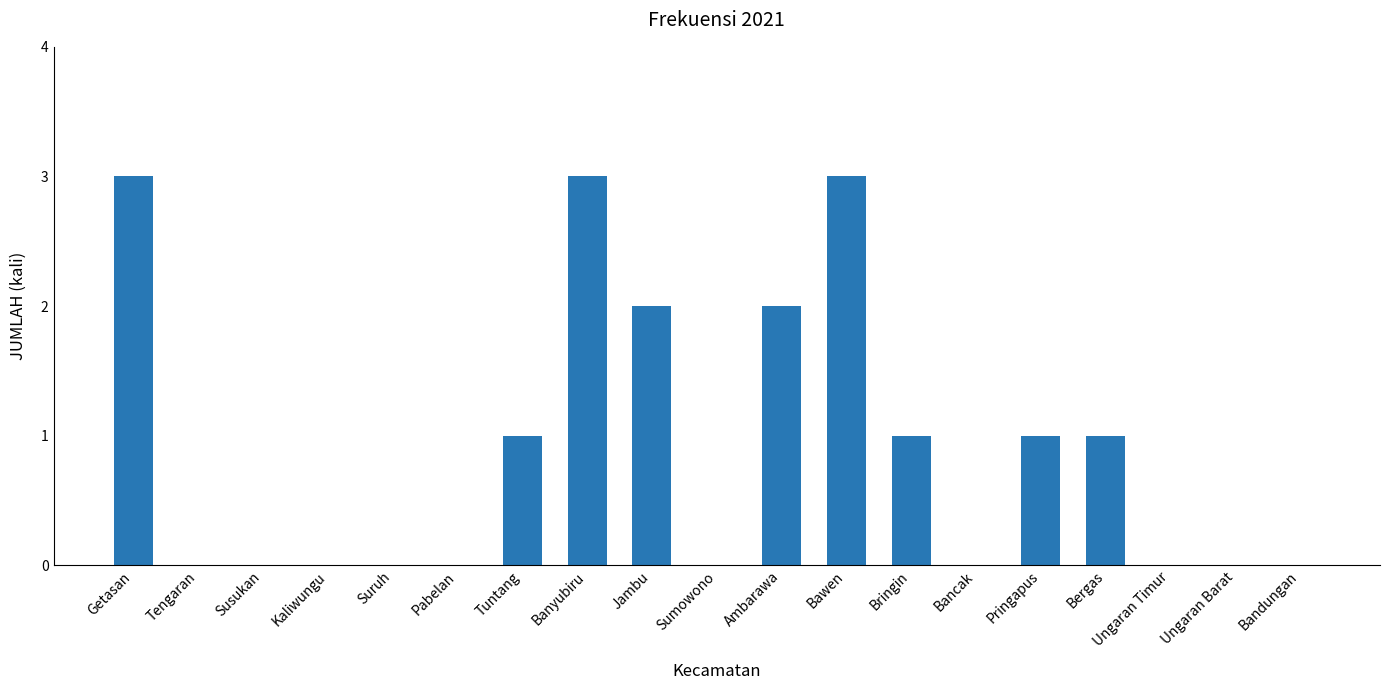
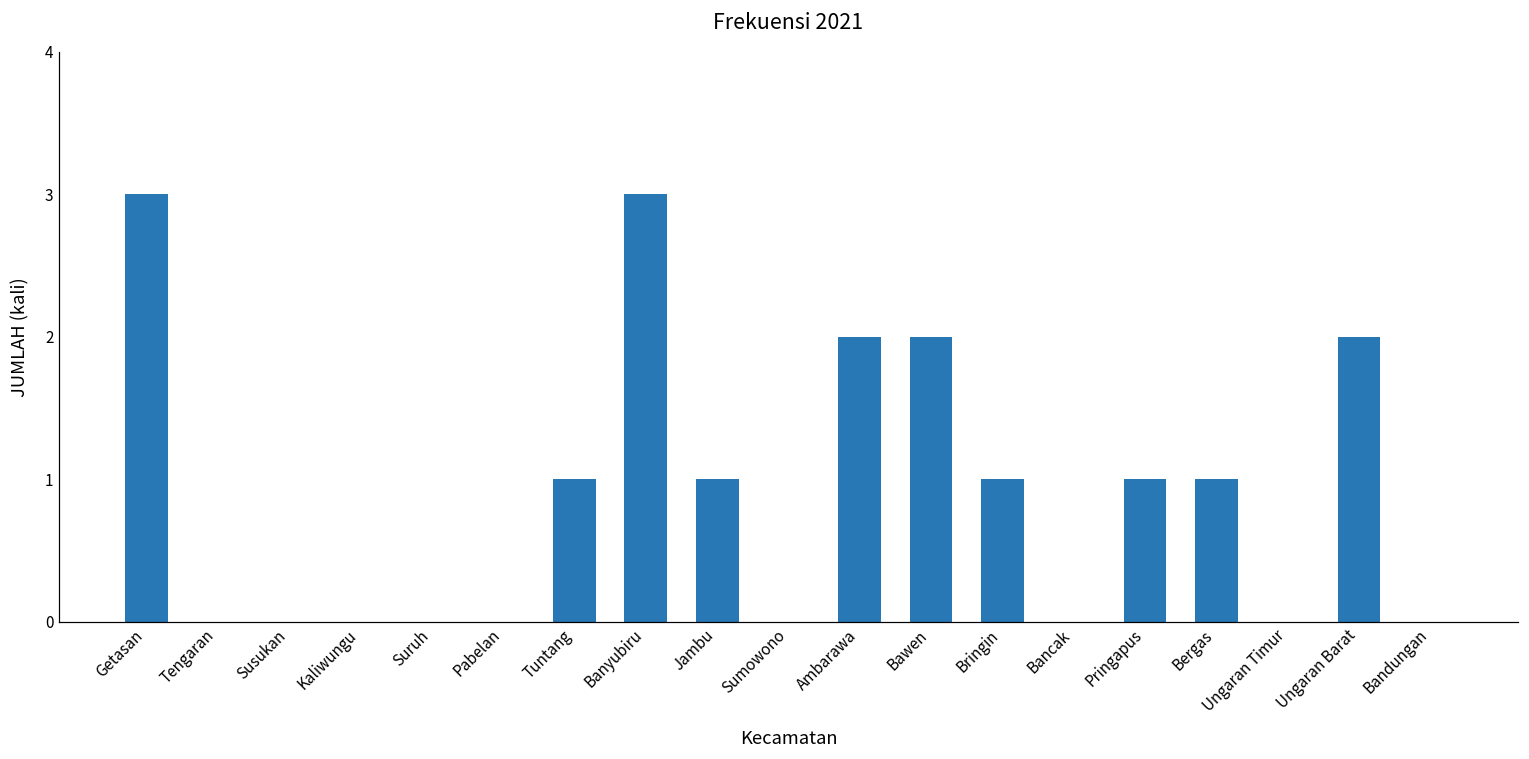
Jambu: 2 -> 1
Bawen: 3 -> 2
Ungaran Barat: 0 -> 2
